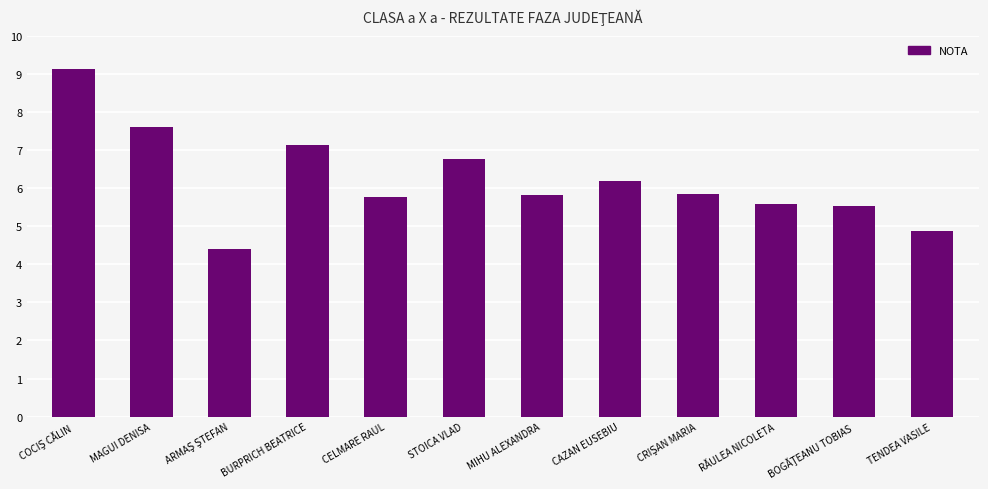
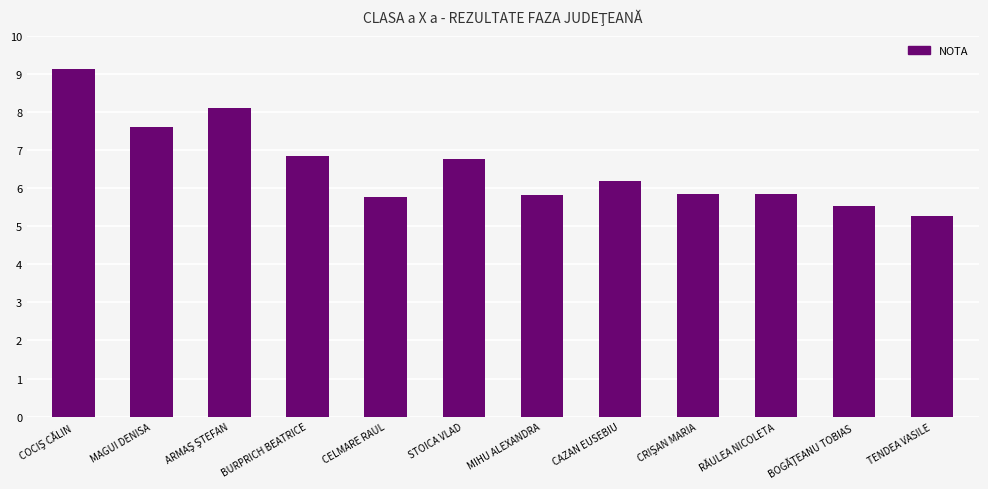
ARMAŞ ŞTEFAN: 4.4 -> 8.1
BURPRICH BEATRICE: 7.1 -> 6.9
RĂULEA NICOLETA: 5.6 -> 5.9
TENDEA VASILE: 4.9 -> 5.3
